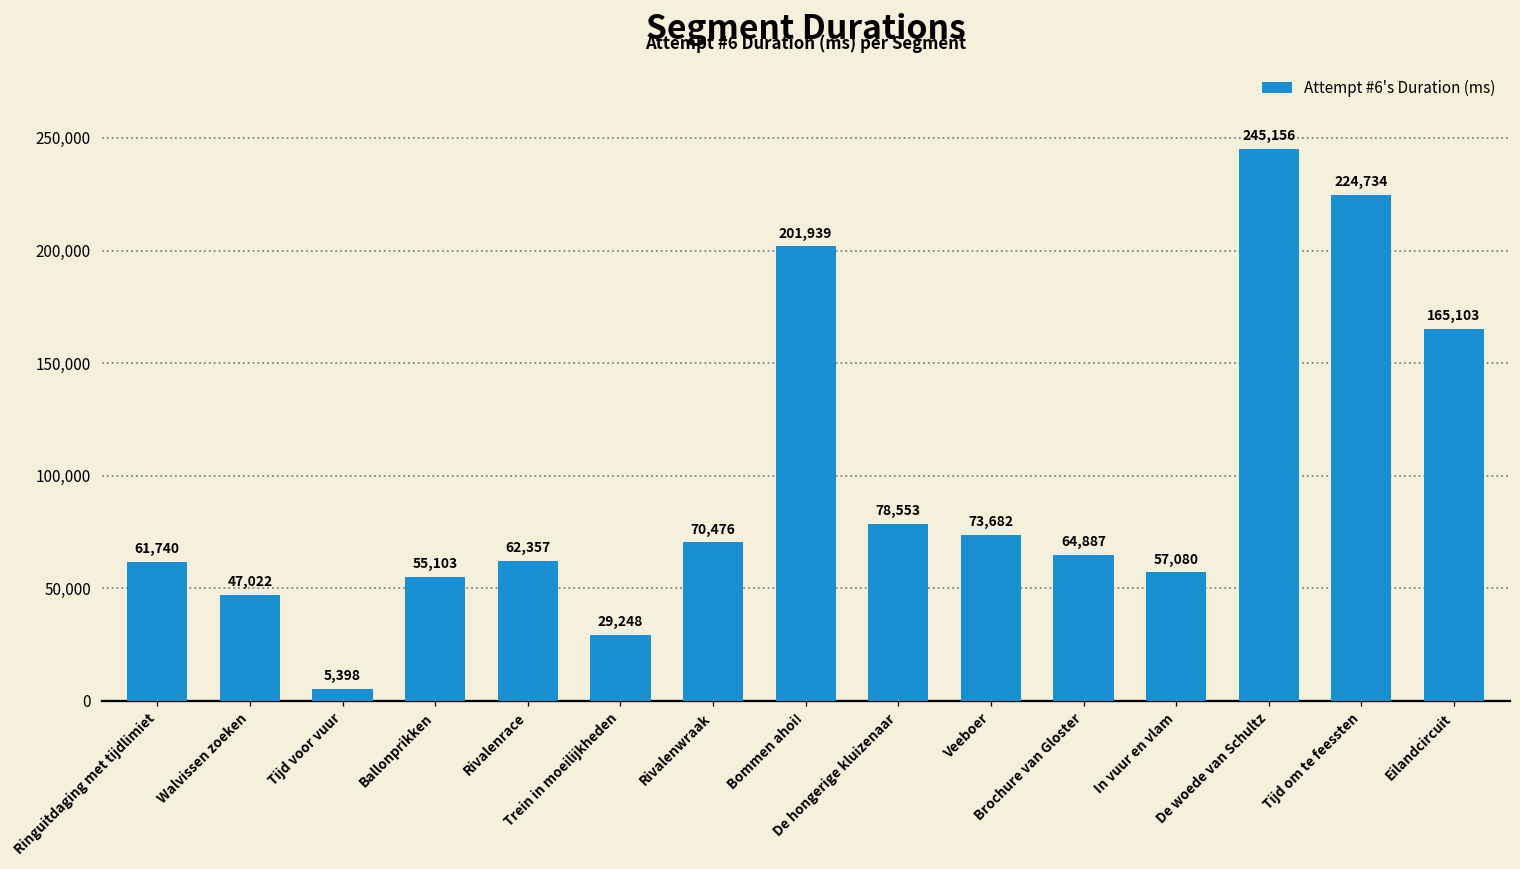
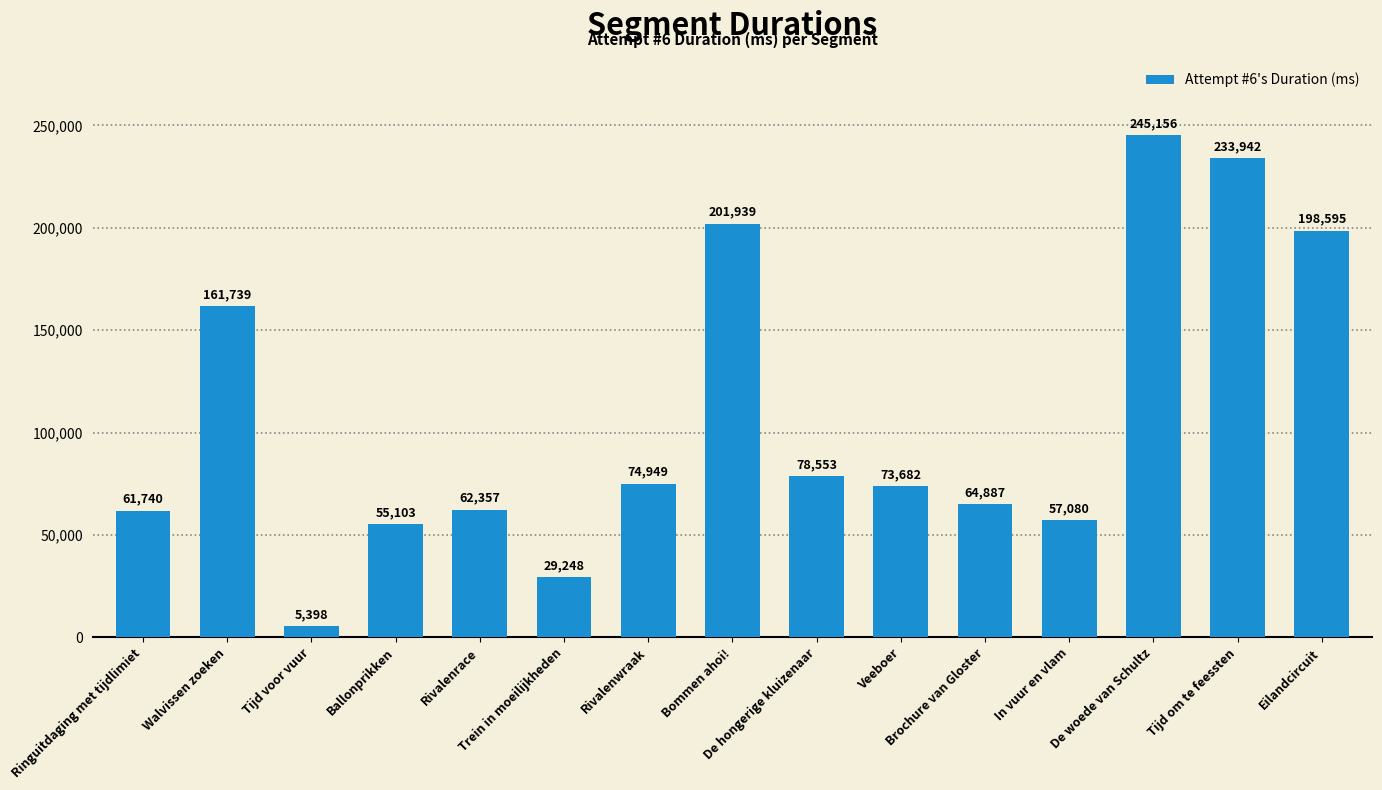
Walvissen zoeken: 47,022 -> 161,739
Rivalenwraak: 70,476 -> 74,949
Tijd om te feessten: 224,734 -> 233,942
Eilandcircuit: 165,103 -> 198,595
